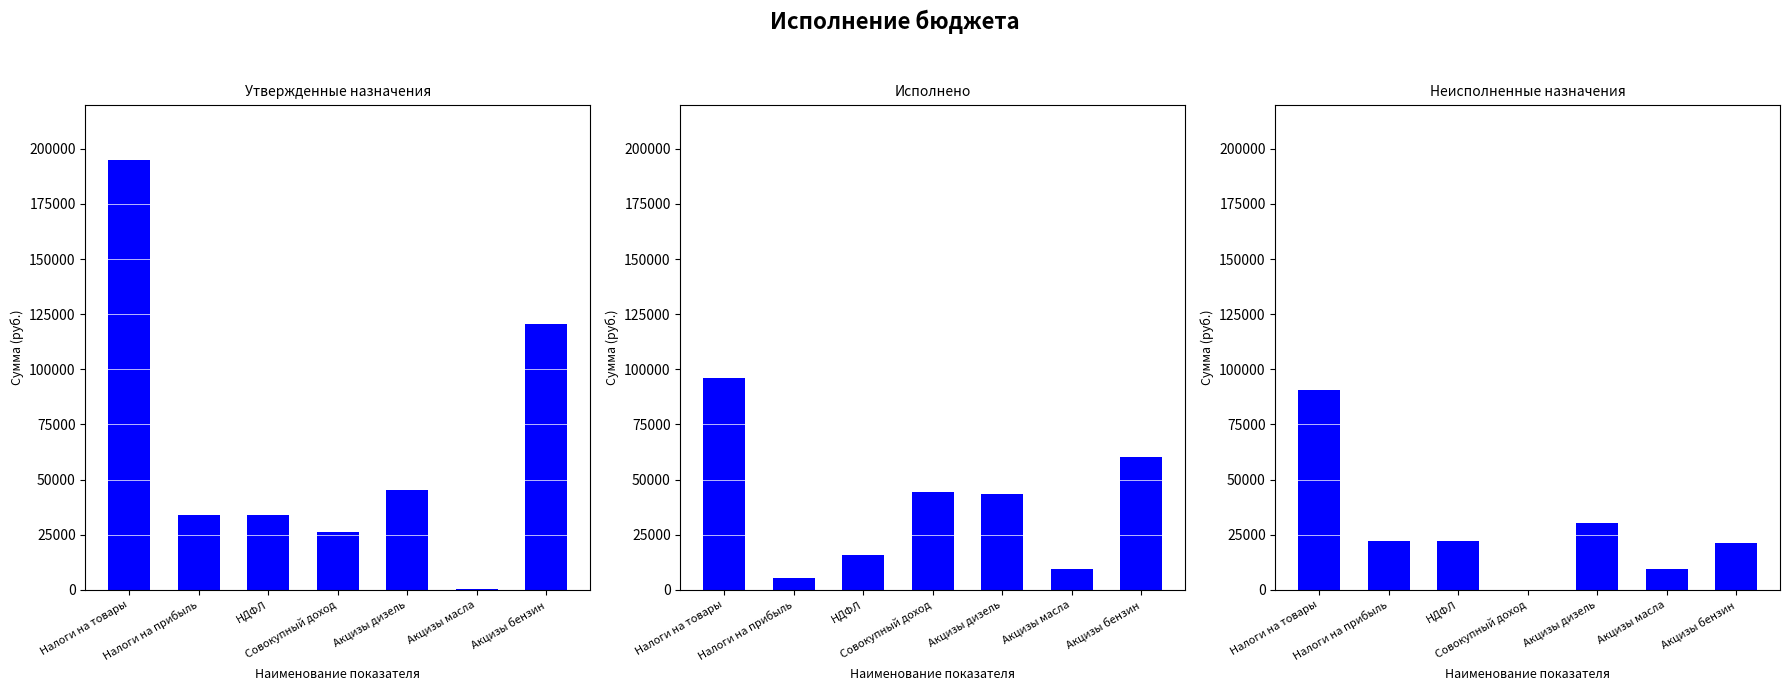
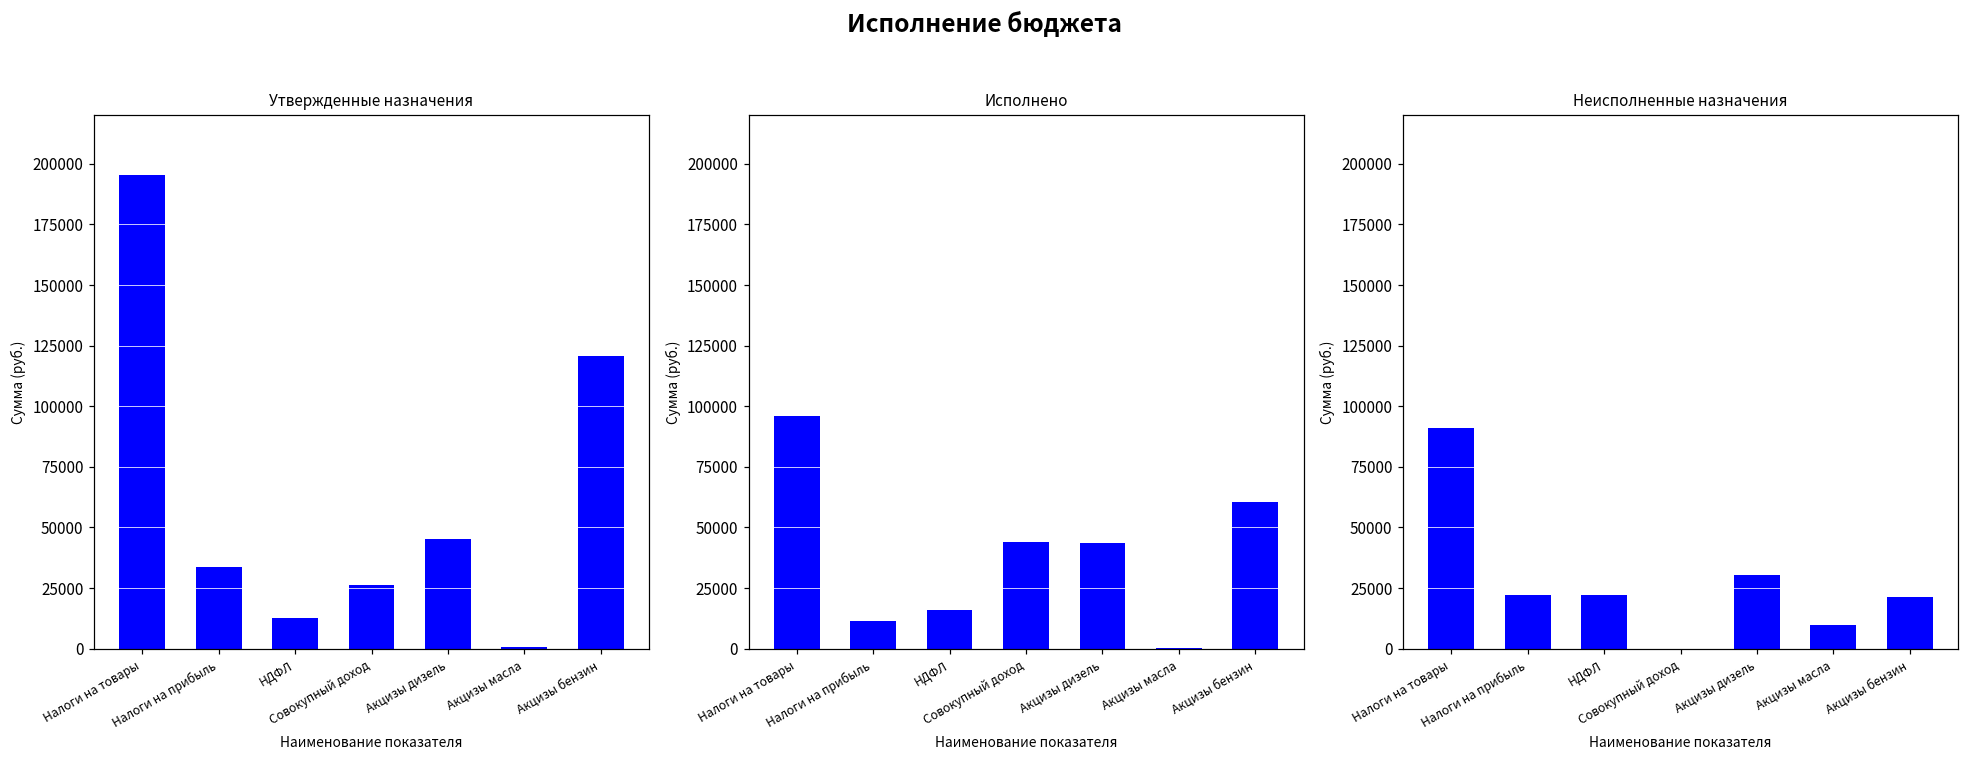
Утвержденные назначения, НДФЛ: 34000 -> 13000
Исполнено, Налоги на прибыль: 5000 -> 11000
Исполнено, Акцизы масла: 10000 -> 0
